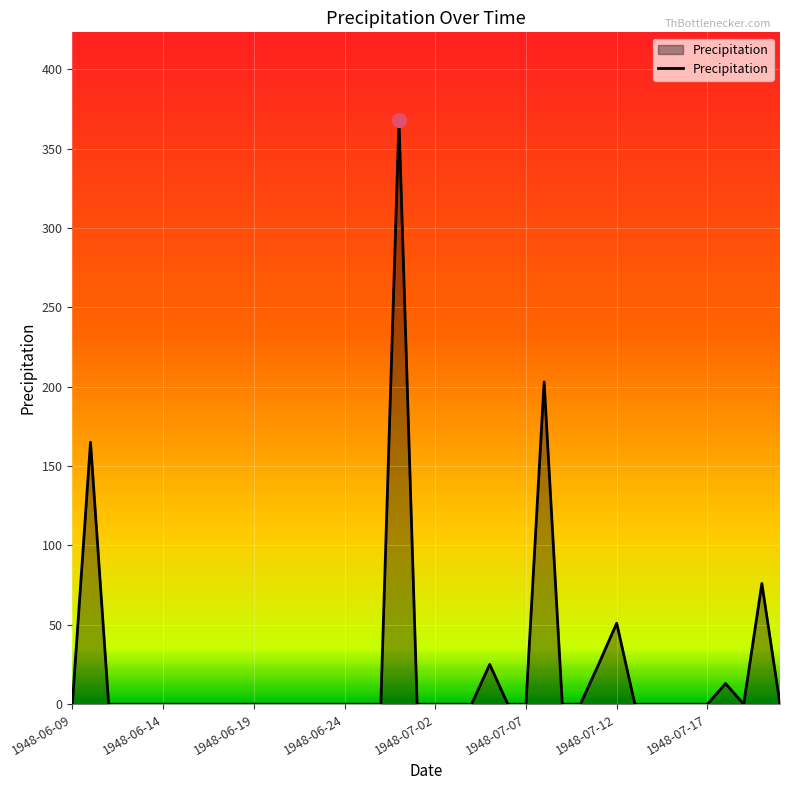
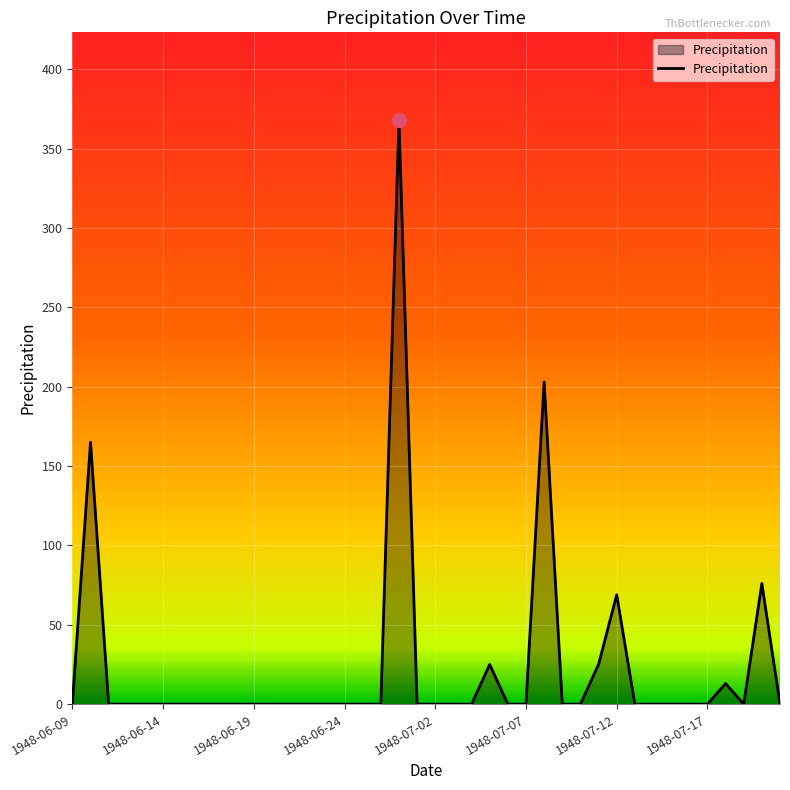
Precipitation, 1948-07-12: 51 -> 69
